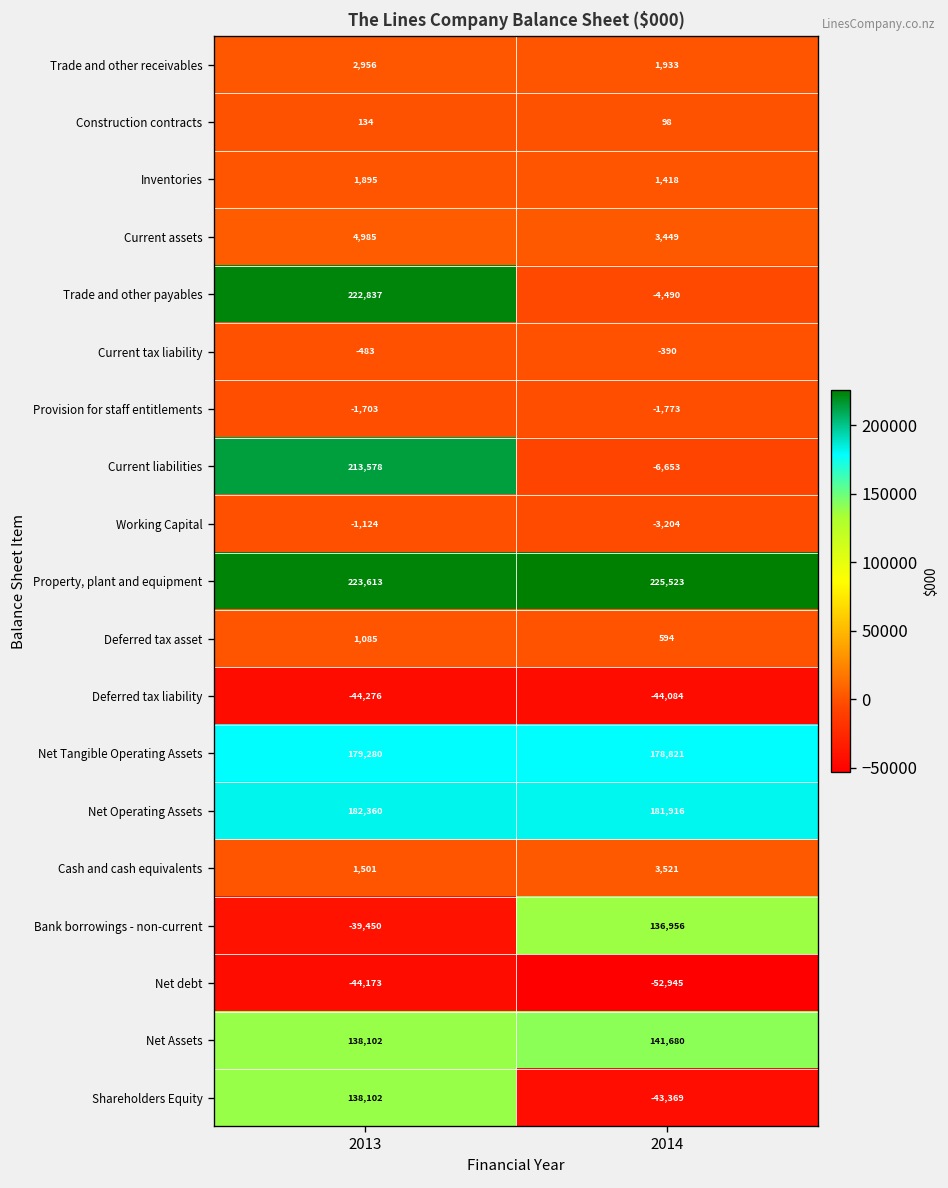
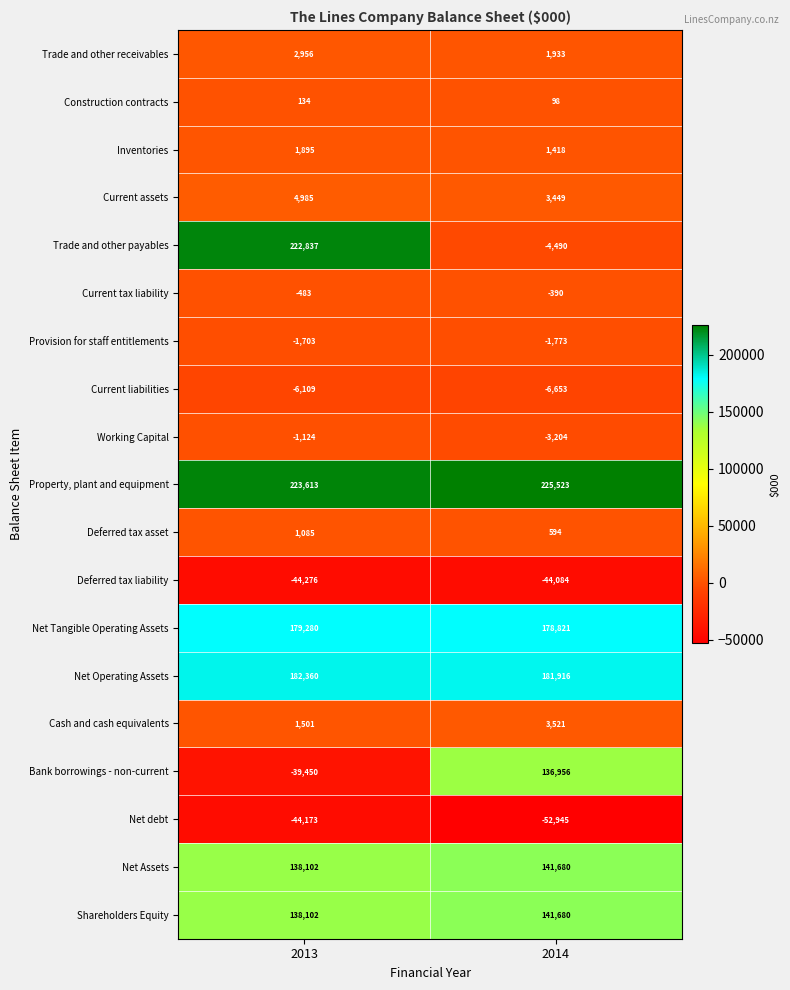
Current liabilities, 2013: 213,578 -> -6,109
Shareholders Equity, 2014: -43,369 -> 141,680
